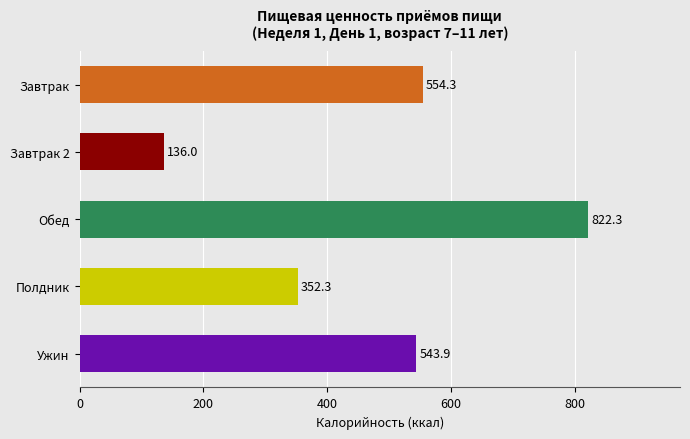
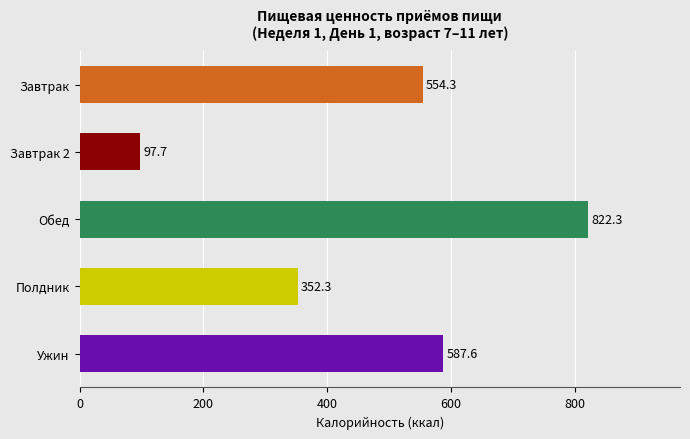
Завтрак 2: 136.0 -> 97.7
Ужин: 543.9 -> 587.6
